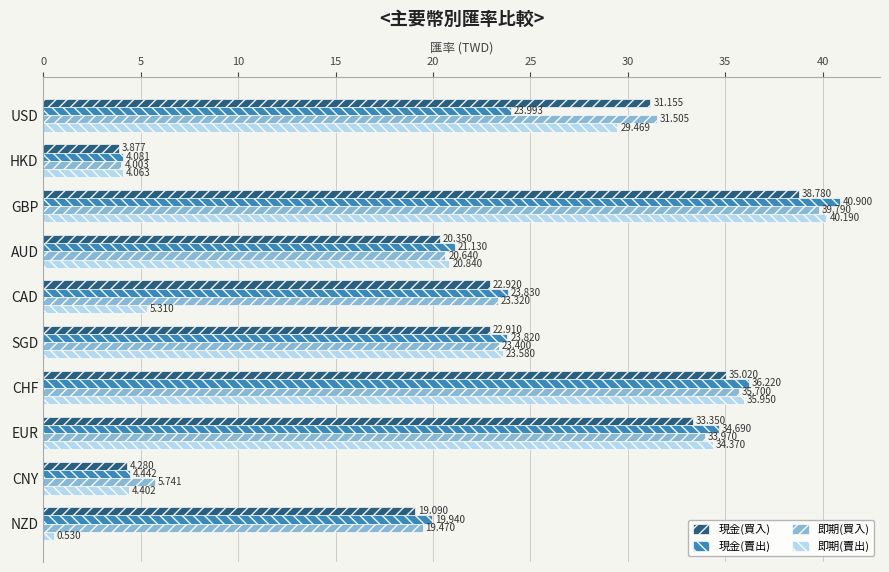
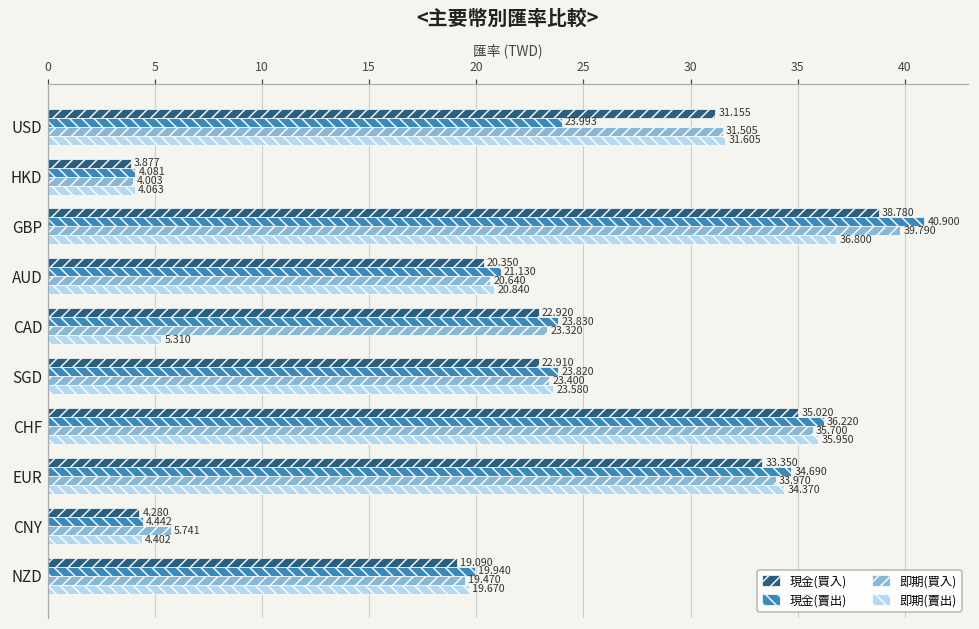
即期(賣出), USD: 29.469 -> 31.605
即期(賣出), GBP: 40.190 -> 36.800
即期(賣出), NZD: 0.530 -> 19.670
